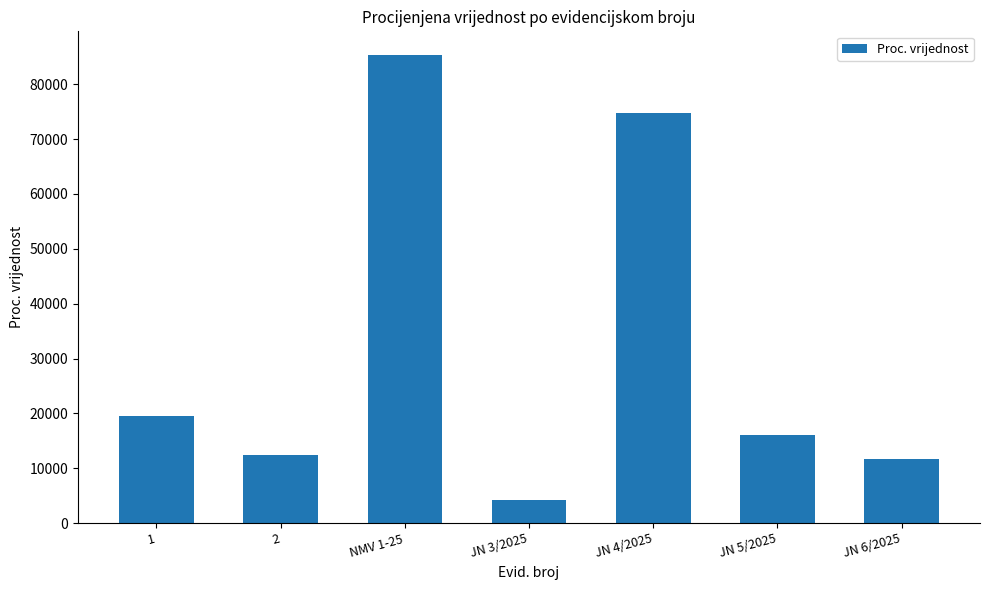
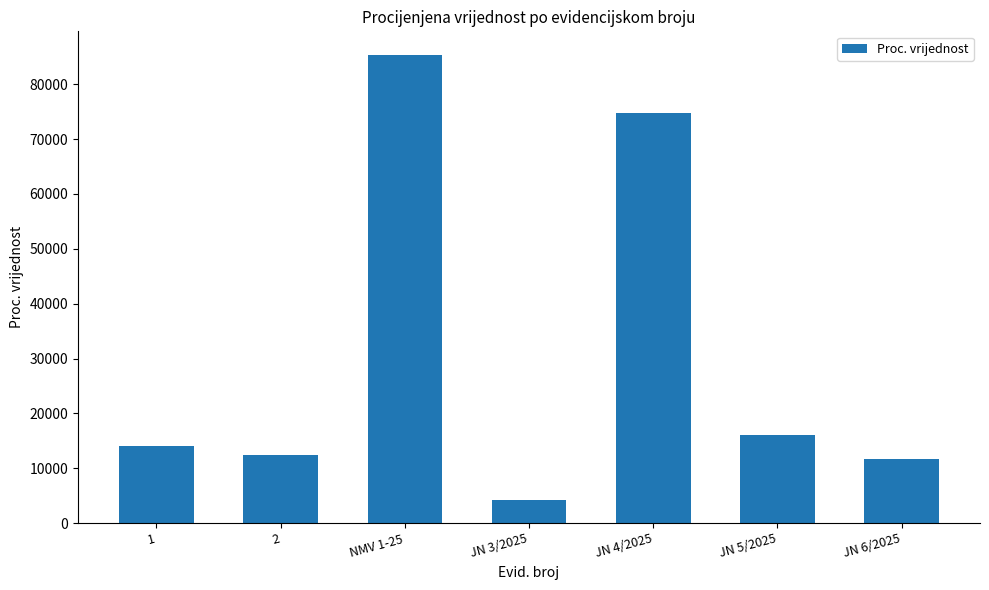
1: 20000 -> 14000
